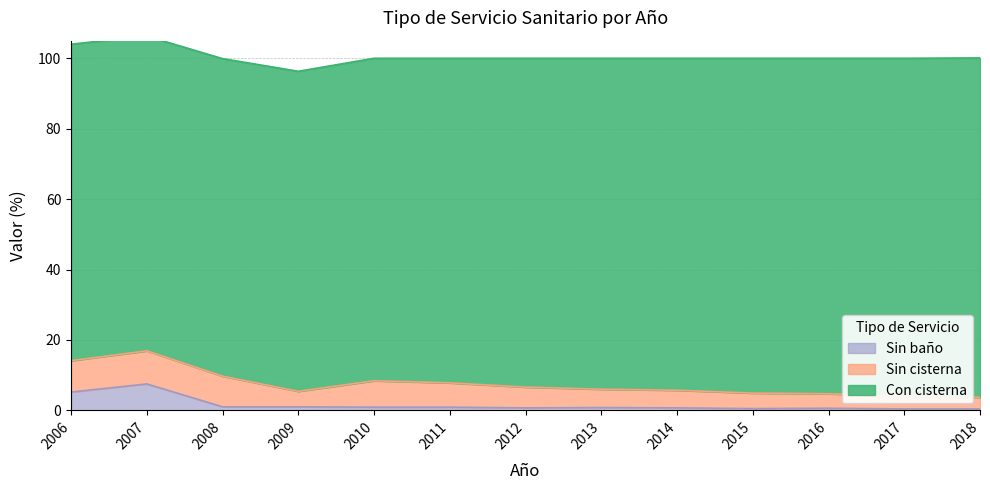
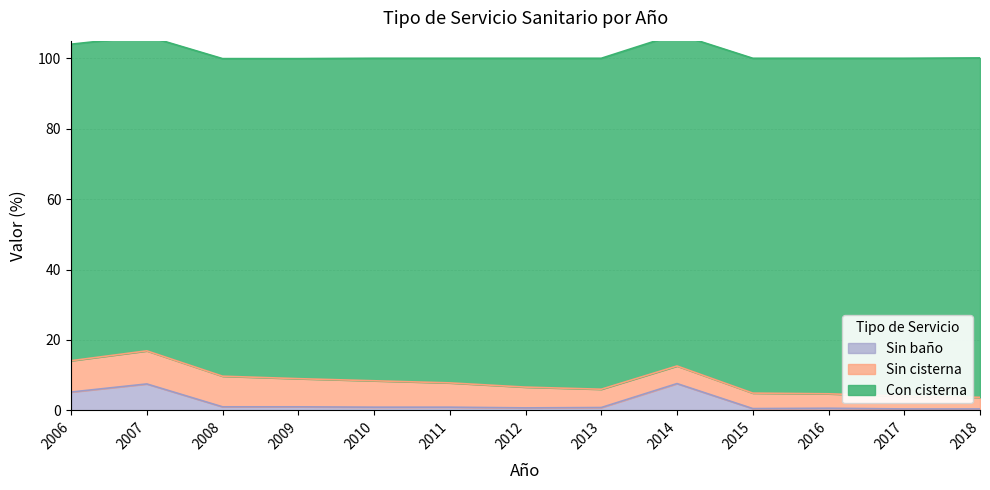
Sin cisterna, 2009: 4 -> 8
Sin baño, 2014: 1 -> 8
